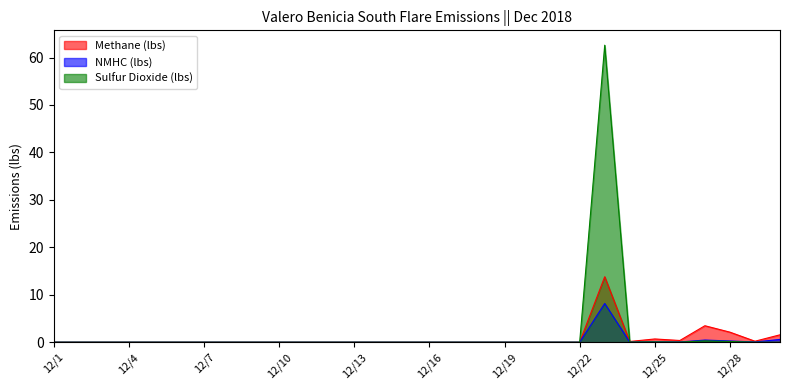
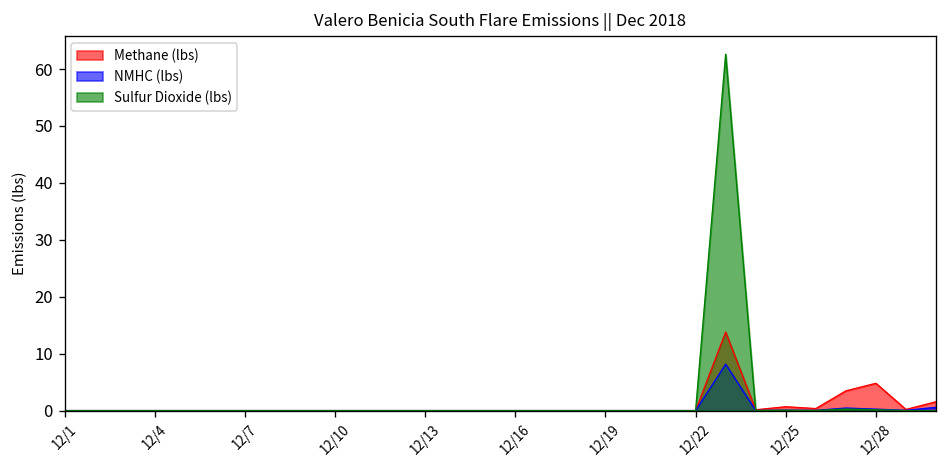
Methane (lbs), 12/28: 2 -> 5
